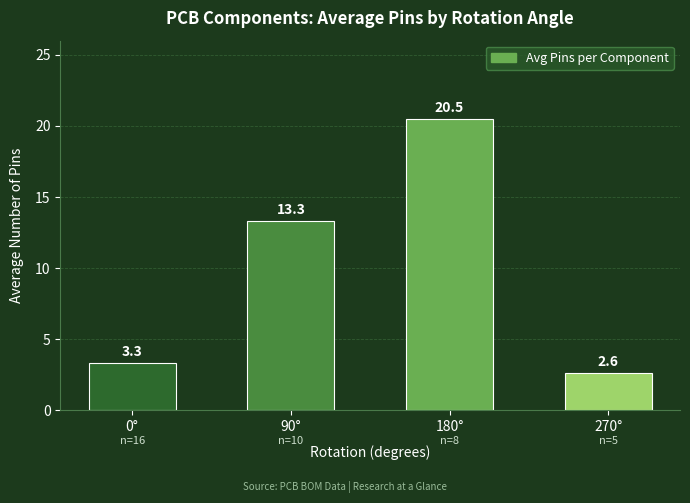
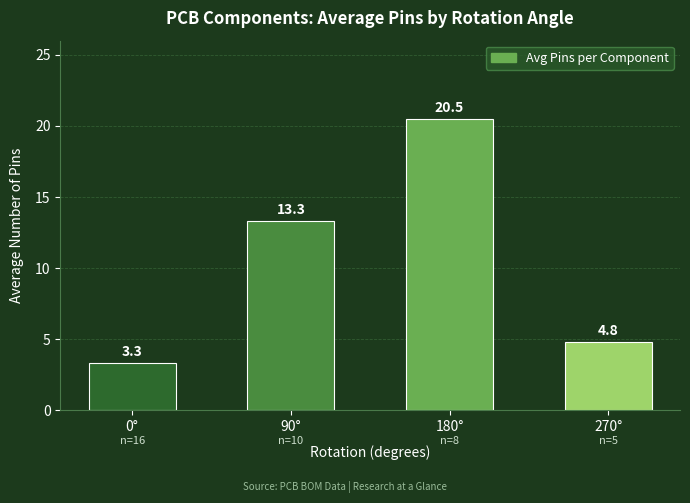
270°: 2.6 -> 4.8
